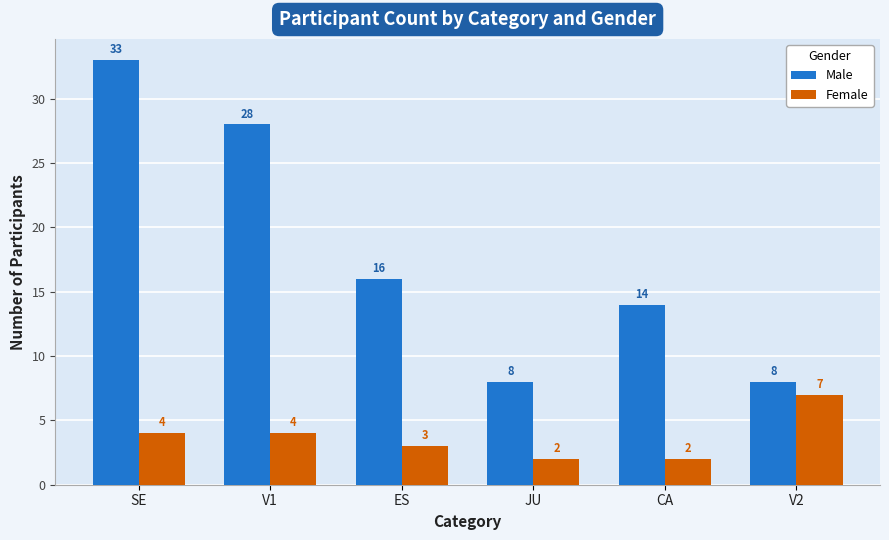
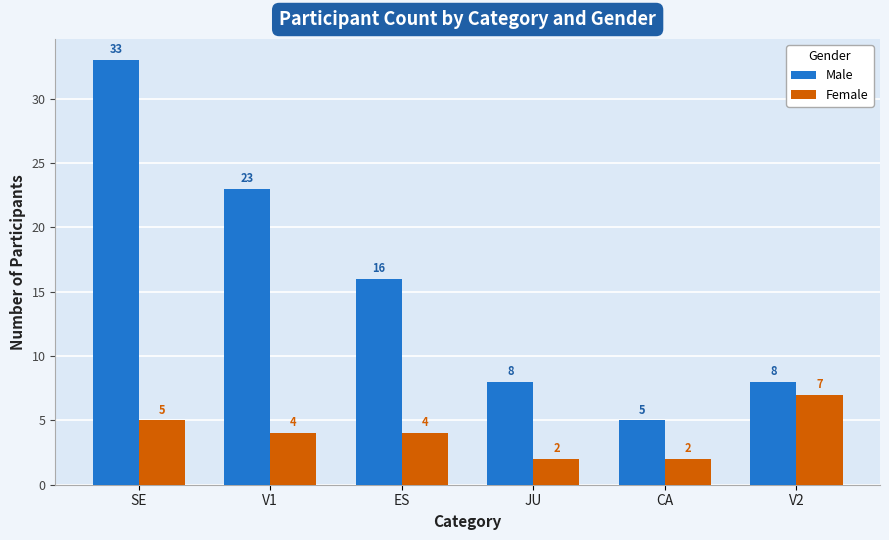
Female, SE: 4 -> 5
Male, V1: 28 -> 23
Female, ES: 3 -> 4
Male, CA: 14 -> 5
